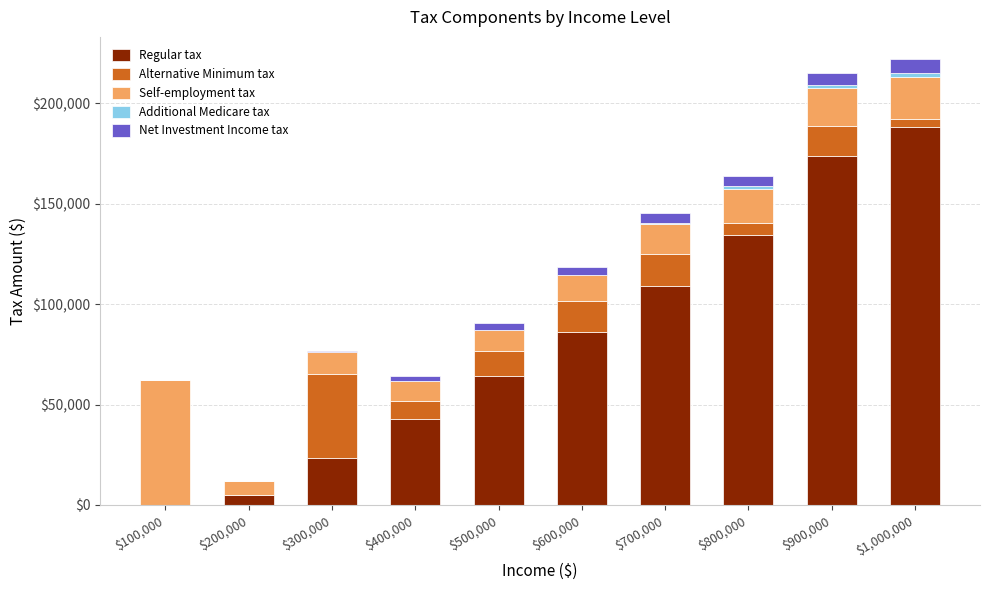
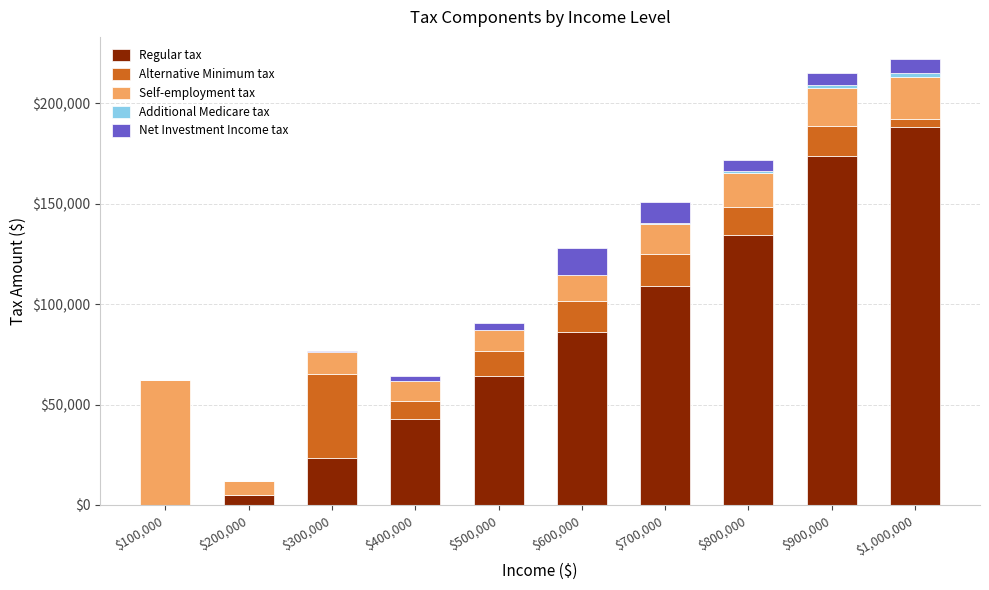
Net Investment Income tax, $600,000: $4,000 -> $13,000
Net Investment Income tax, $700,000: $5,000 -> $10,000
Alternative Minimum tax, $800,000: $6,000 -> $14,000
